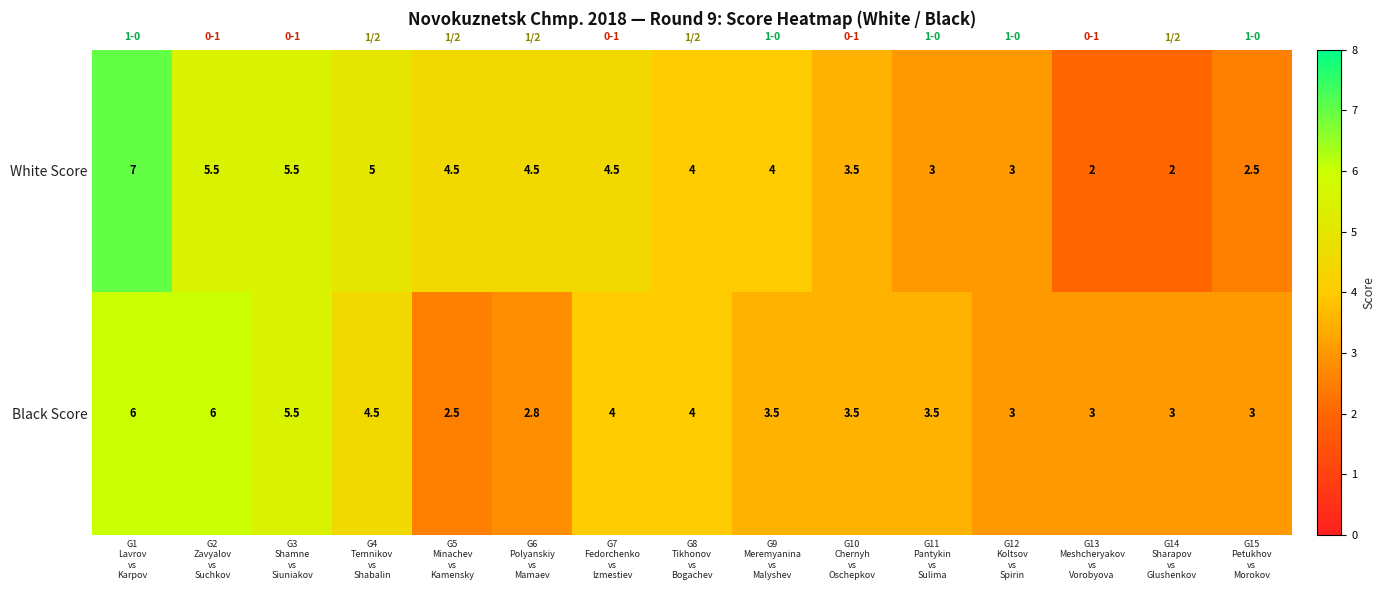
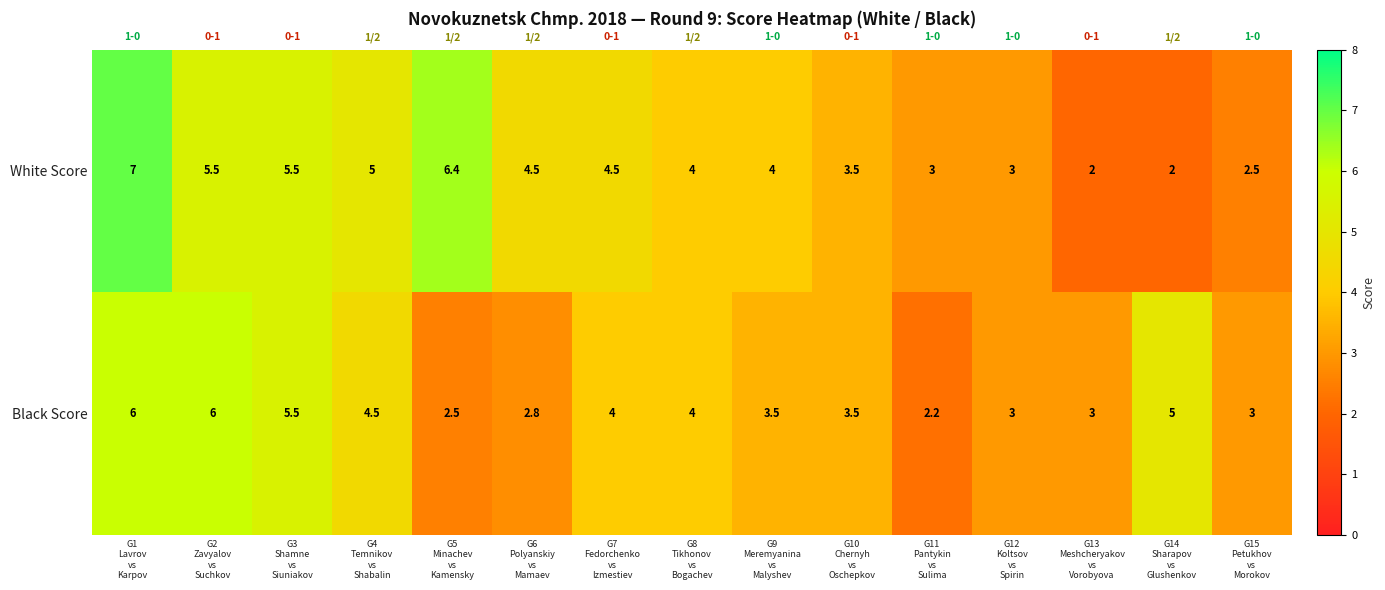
White Score, G5 Minachev vs Kamensky: 4.5 -> 6.4
Black Score, G11 Pantykin vs Sulima: 3.5 -> 2.2
Black Score, G14 Sharapov vs Glushenkov: 3 -> 5
